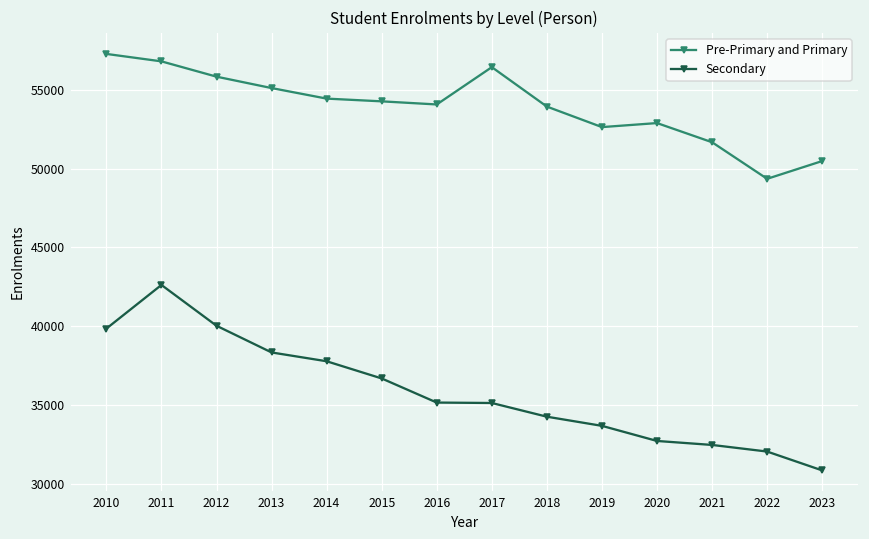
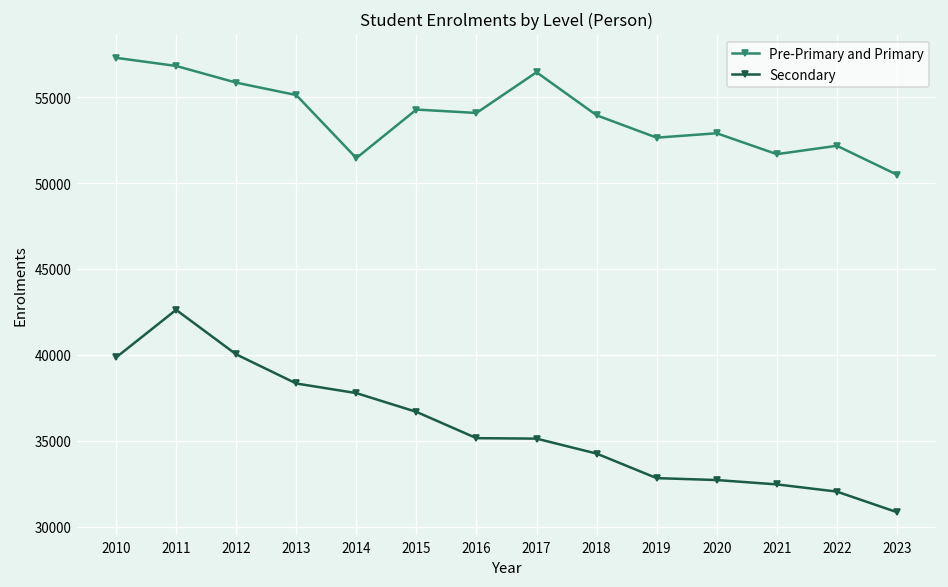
Pre-Primary and Primary, 2014: 54500 -> 51500
Secondary, 2019: 33700 -> 32800
Pre-Primary and Primary, 2022: 49400 -> 52200
